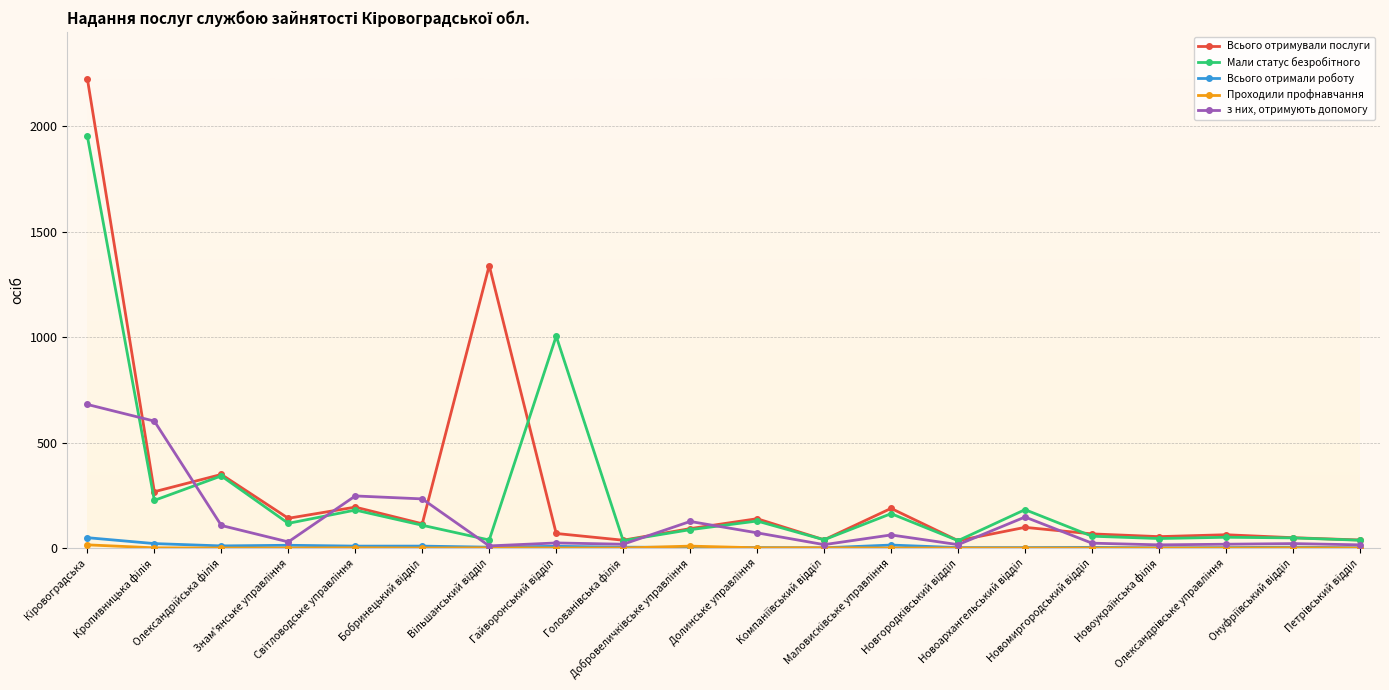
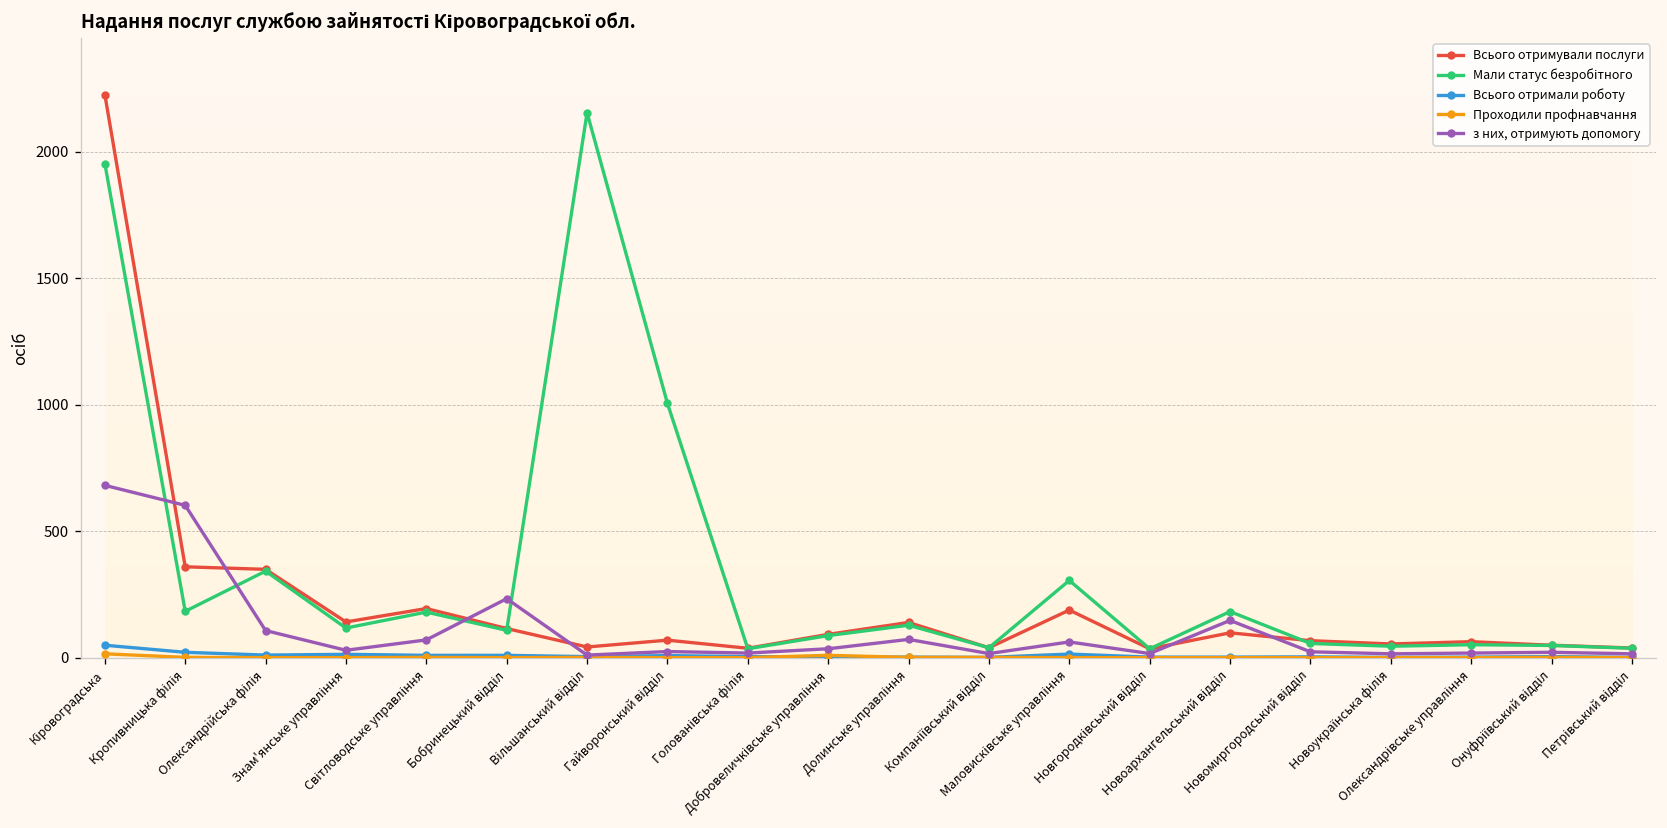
Всього отримували послуги, Кропивницька філія: 270 -> 360
Мали статус безробітного, Кропивницька філія: 230 -> 180
з них, отримують допомогу, Світловодське управління: 250 -> 70
Всього отримували послуги, Вільшанський відділ: 1340 -> 40
Мали статус безробітного, Вільшанський відділ: 40 -> 2150
з них, отримують допомогу, Добровеличківське управління: 130 -> 40
Мали статус безробітного, Маловисківське управління: 160 -> 310
